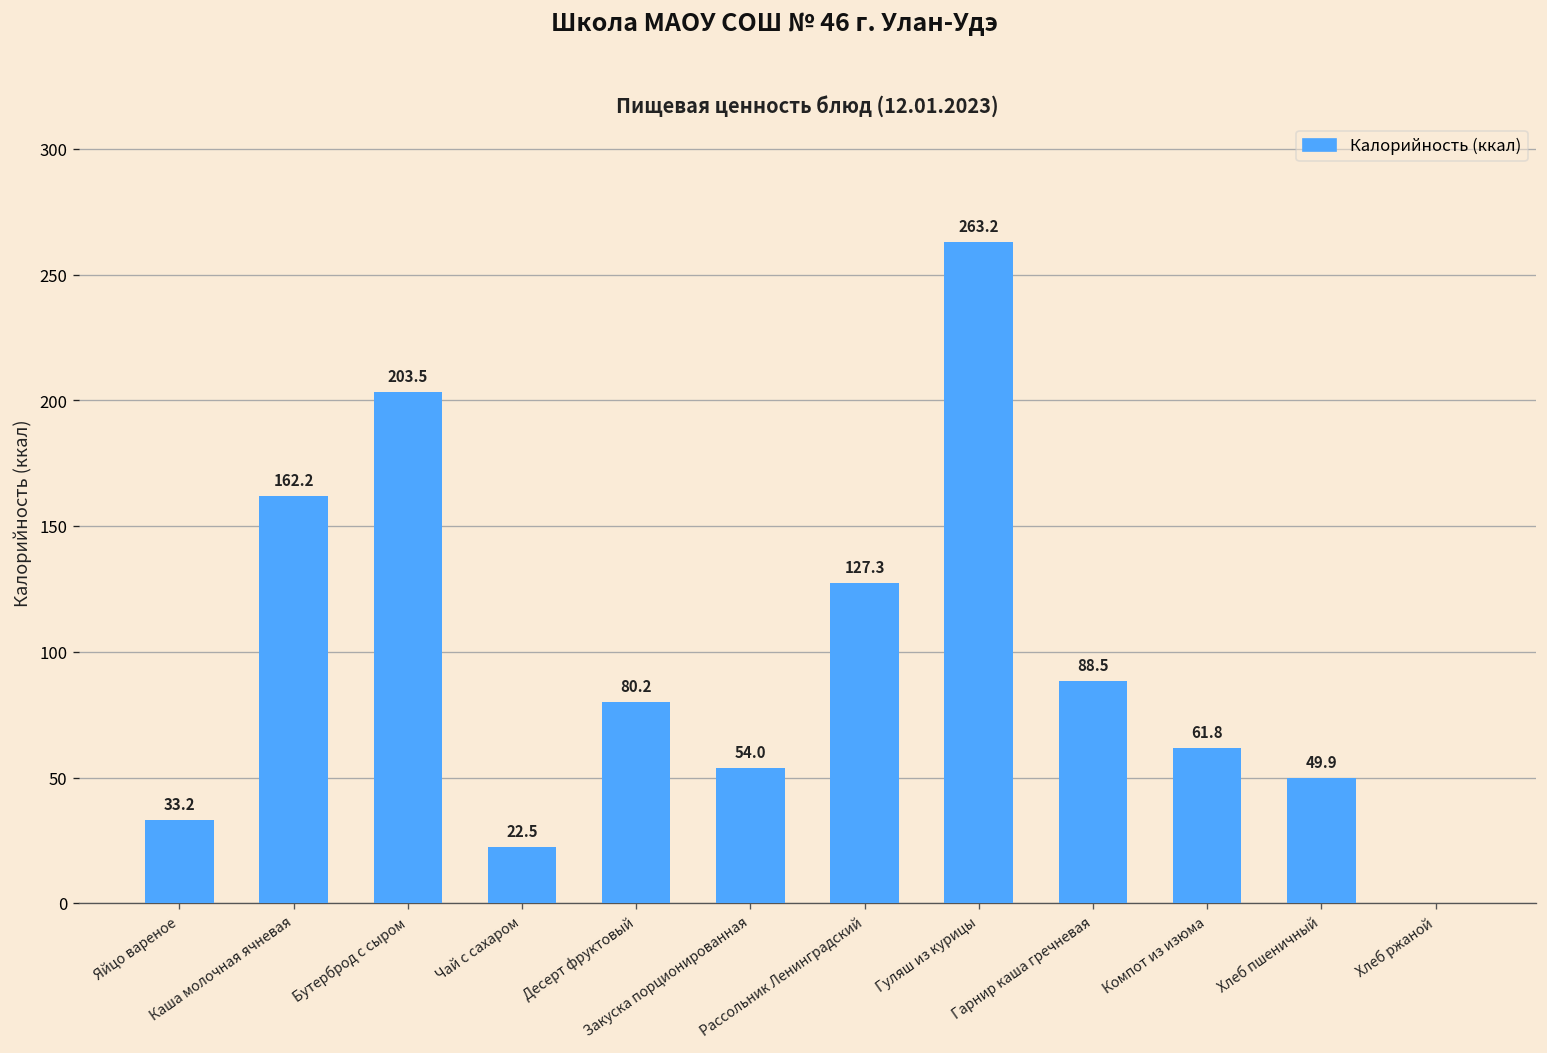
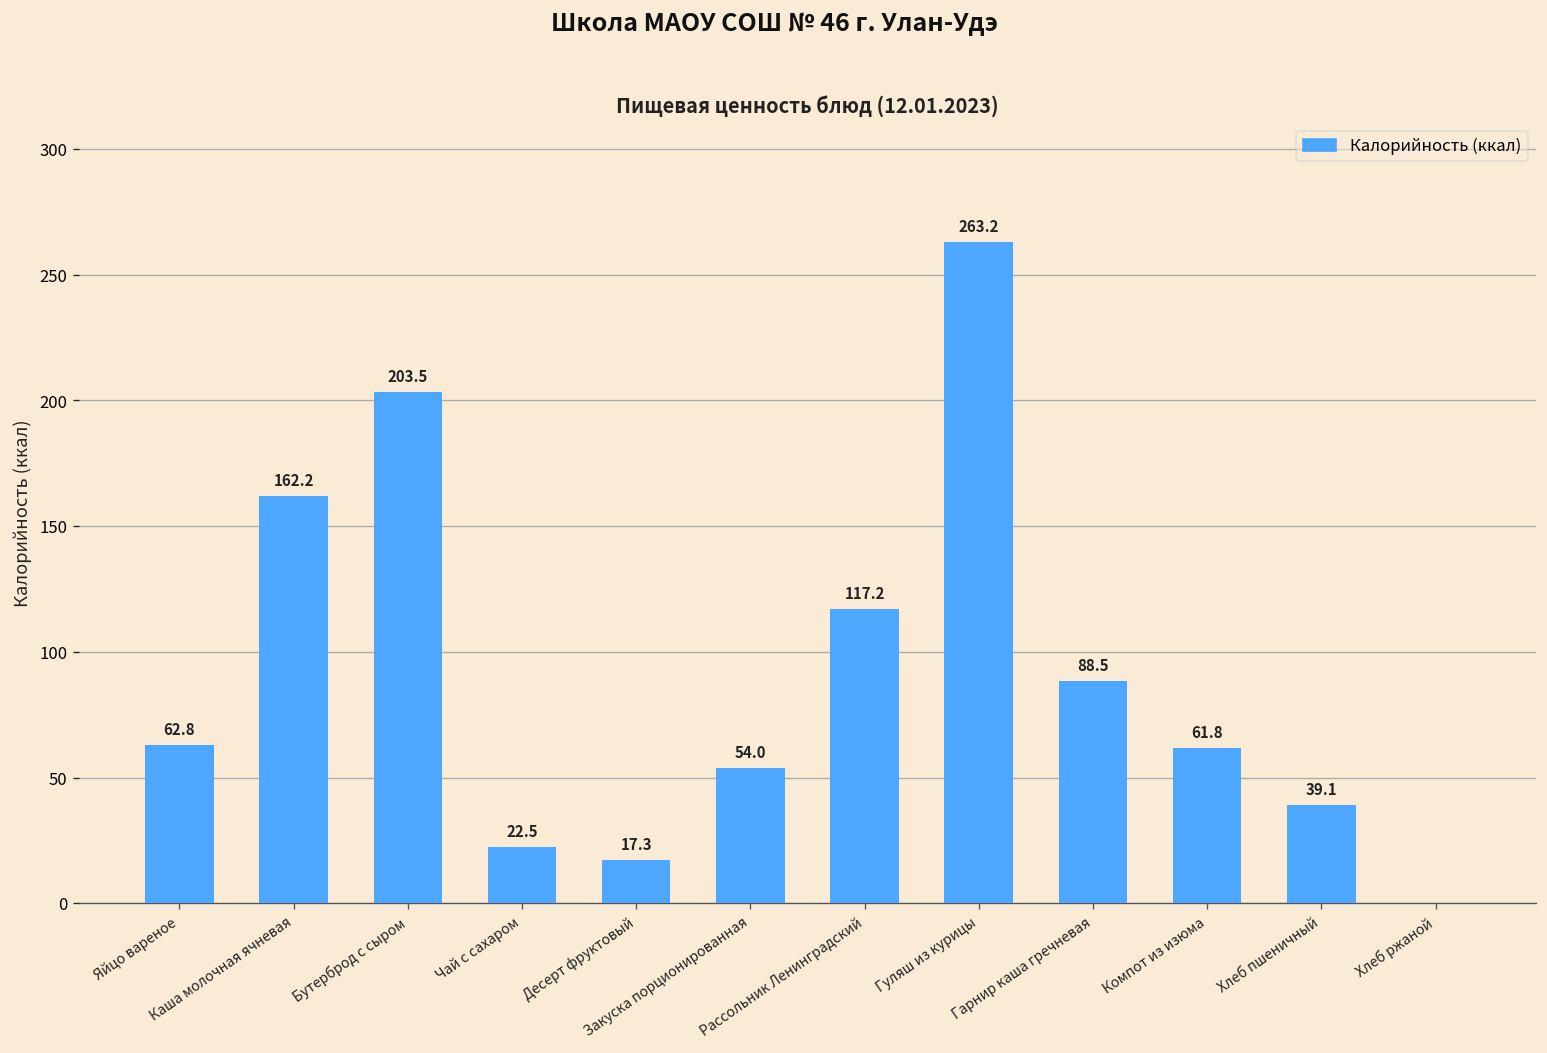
Яйцо вареное: 33.2 -> 62.8
Десерт фруктовый: 80.2 -> 17.3
Рассольник Ленинградский: 127.3 -> 117.2
Хлеб пшеничный: 49.9 -> 39.1
